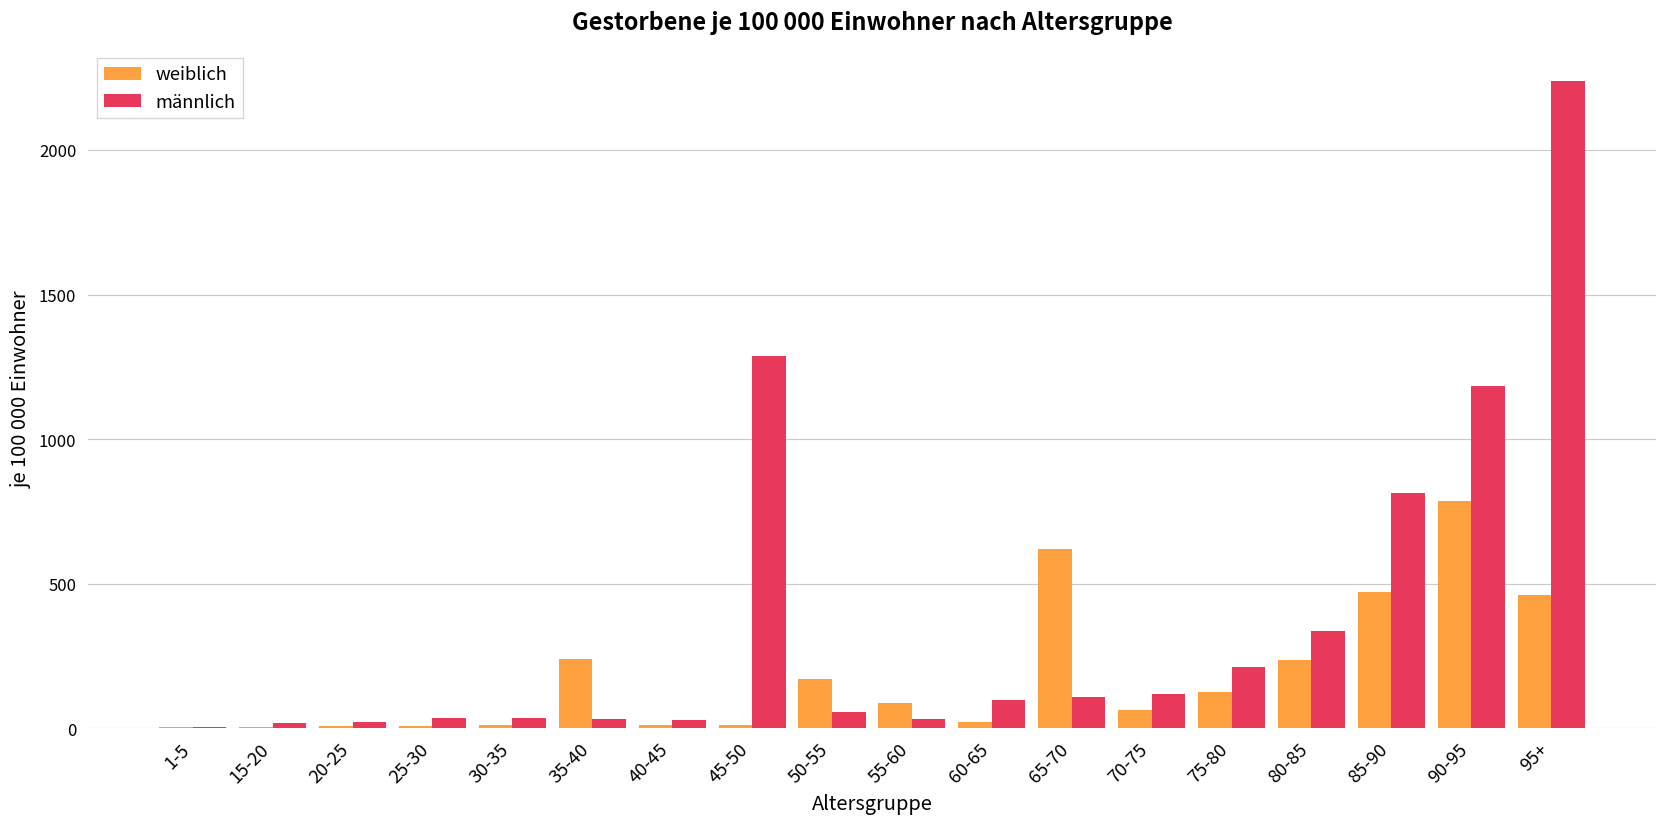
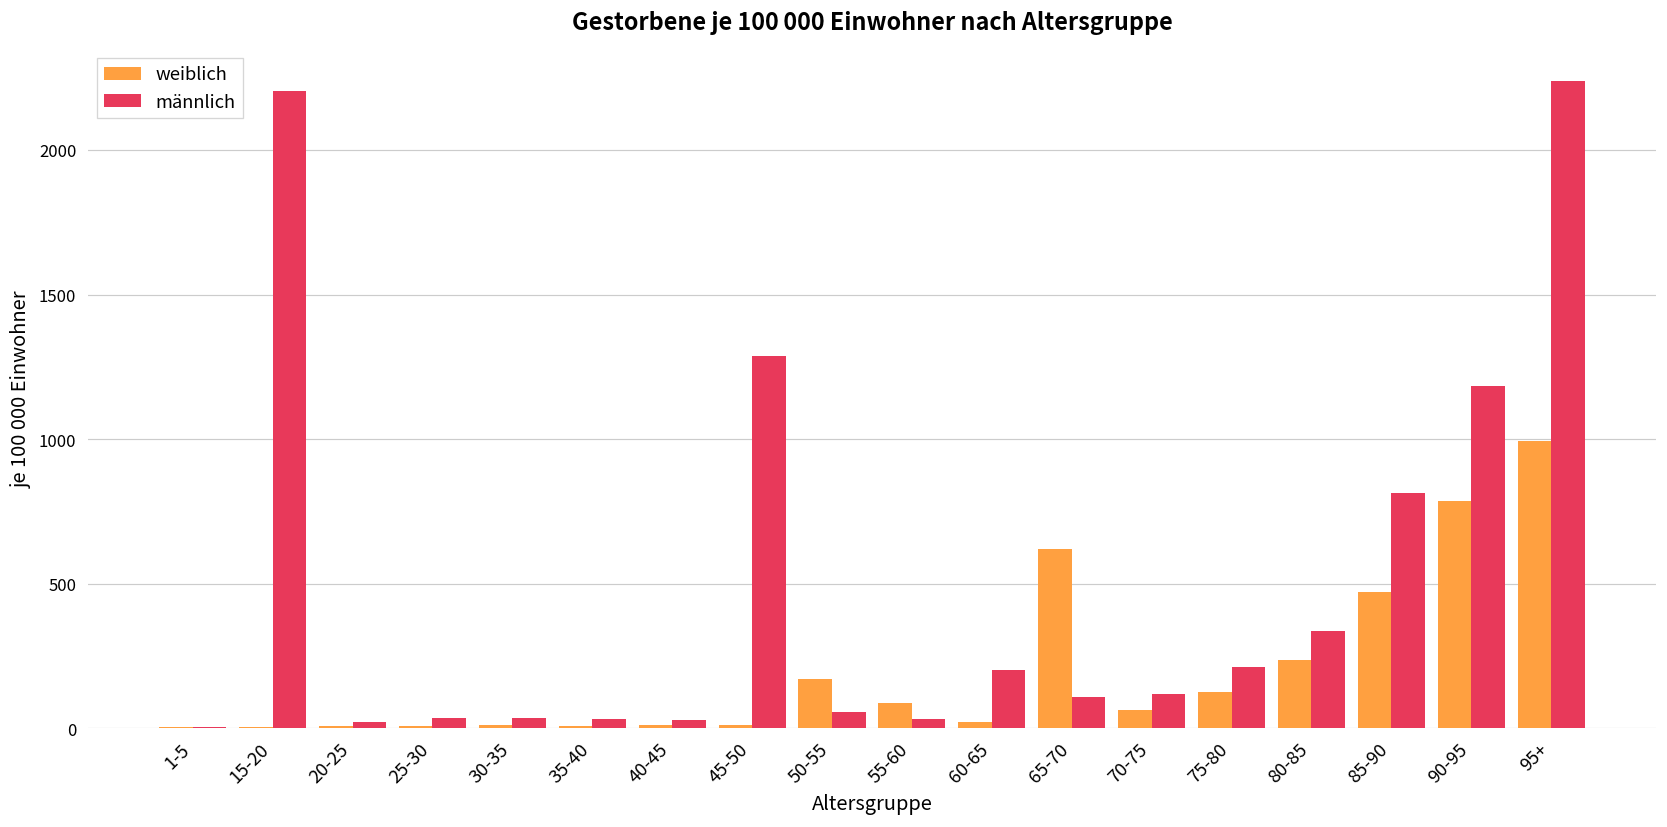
männlich, 15-20: 20 -> 2200
weiblich, 35-40: 240 -> 10
männlich, 60-65: 100 -> 200
weiblich, 95+: 460 -> 990
